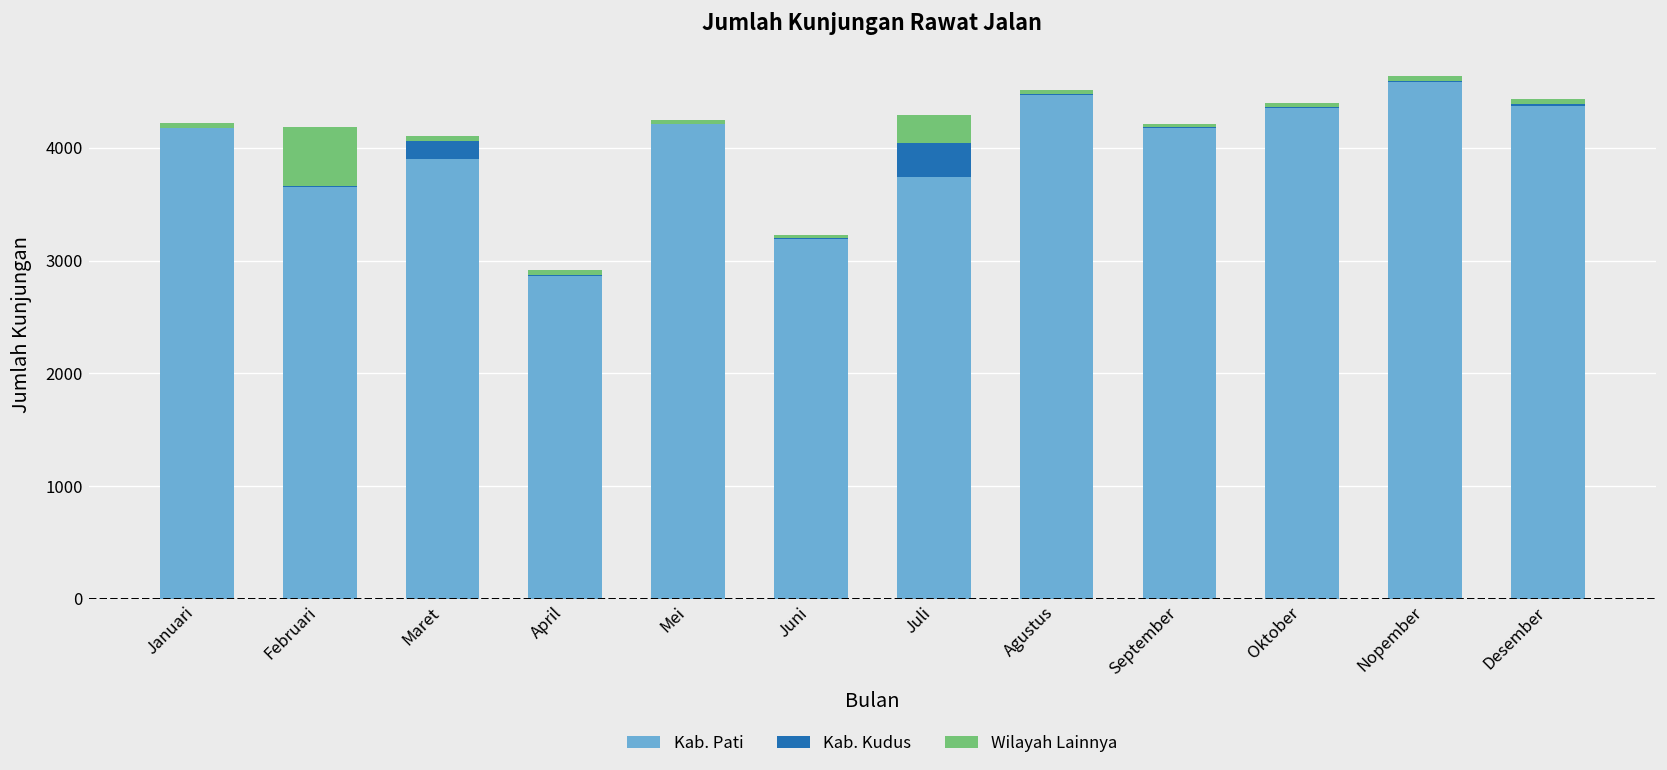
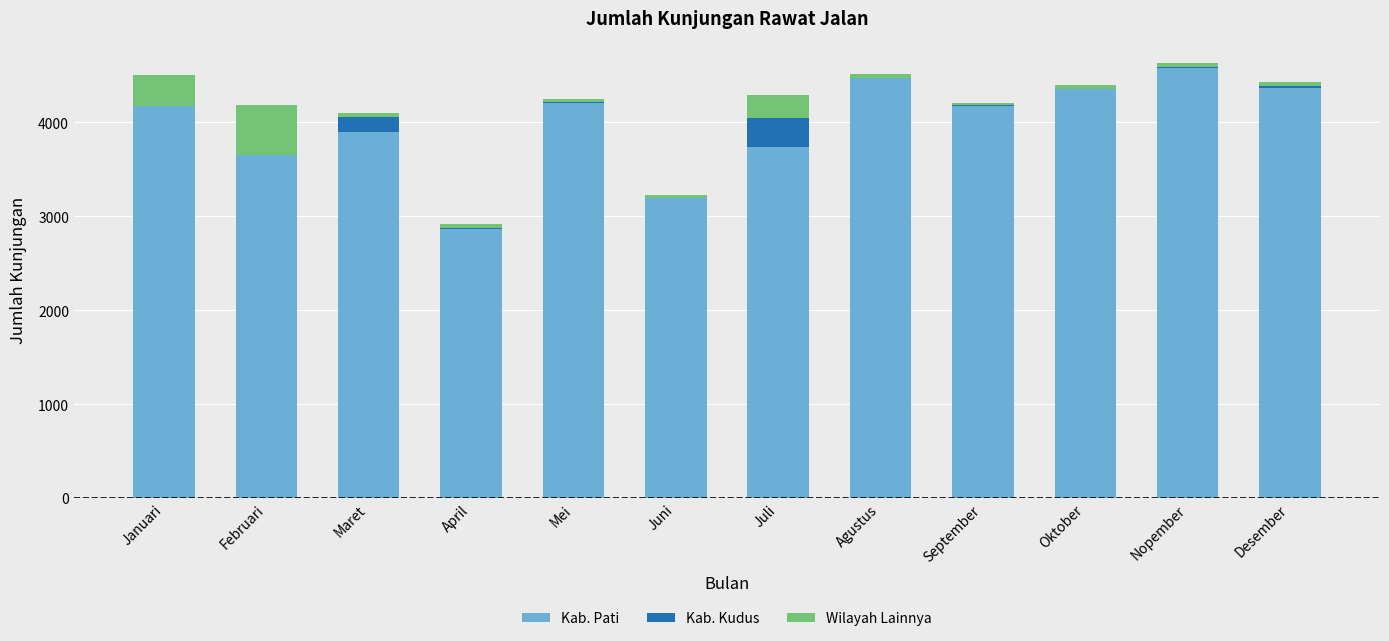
Wilayah Lainnya, Januari: 0 -> 300
